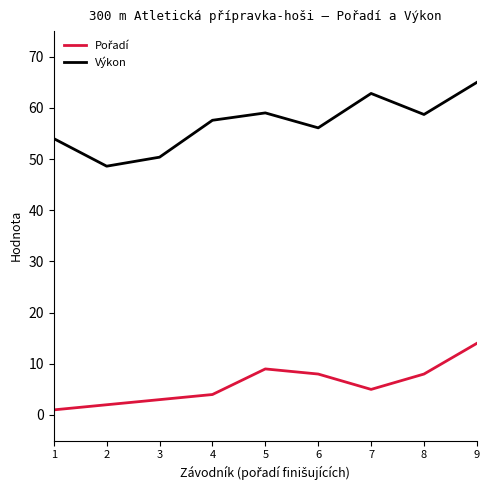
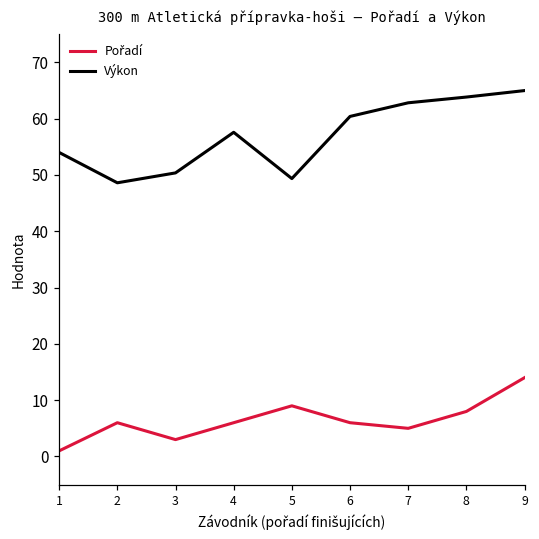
Pořadí, 2: 2 -> 6
Pořadí, 4: 4 -> 6
Výkon, 5: 59 -> 49
Pořadí, 6: 8 -> 6
Výkon, 6: 56 -> 60
Výkon, 8: 59 -> 64
